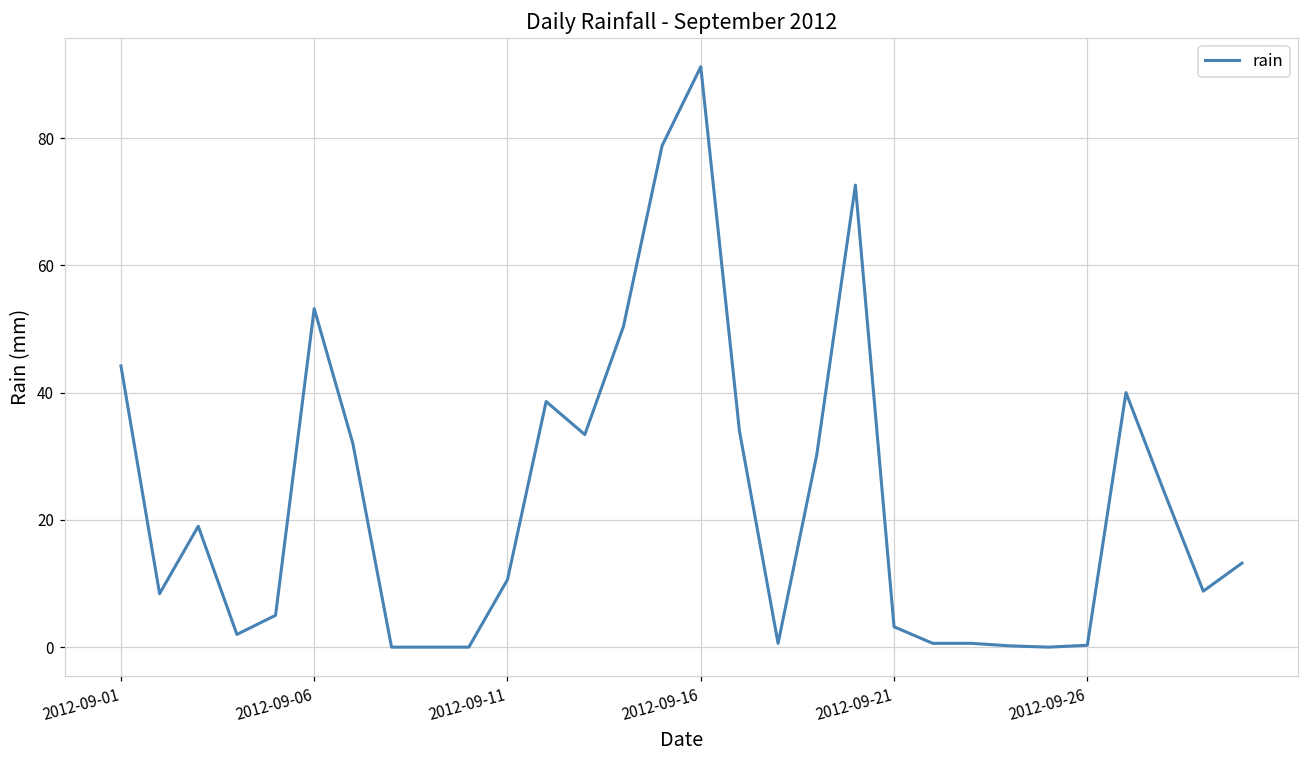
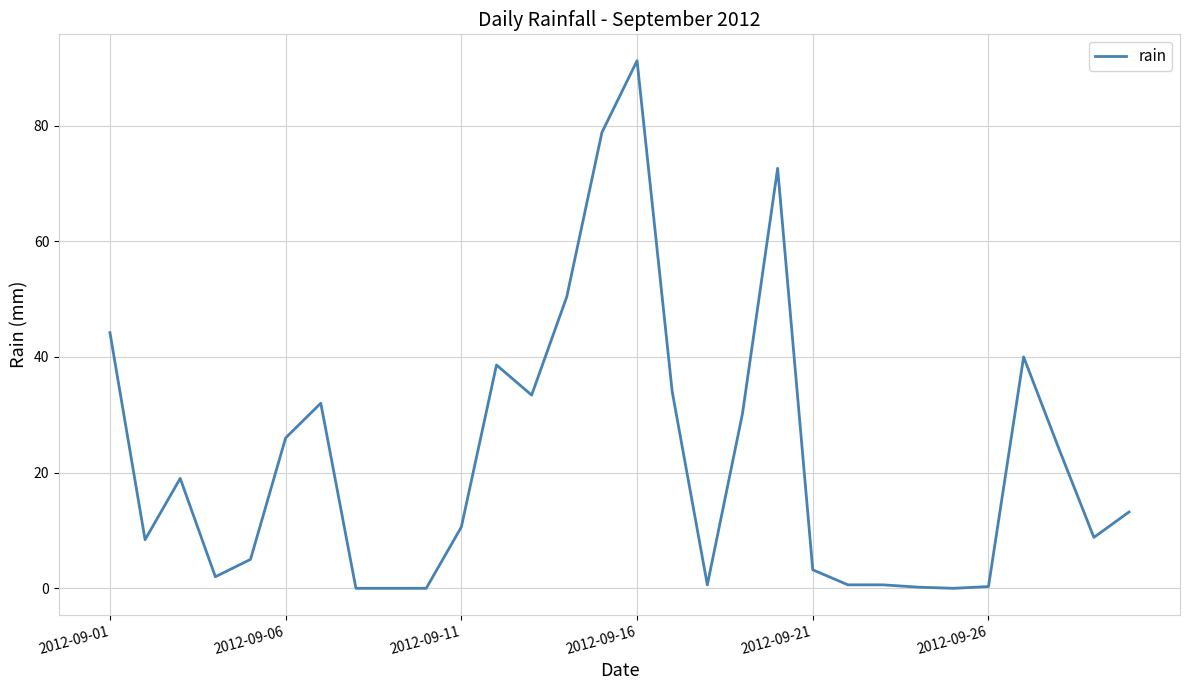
2012-09-06: 53 -> 26
